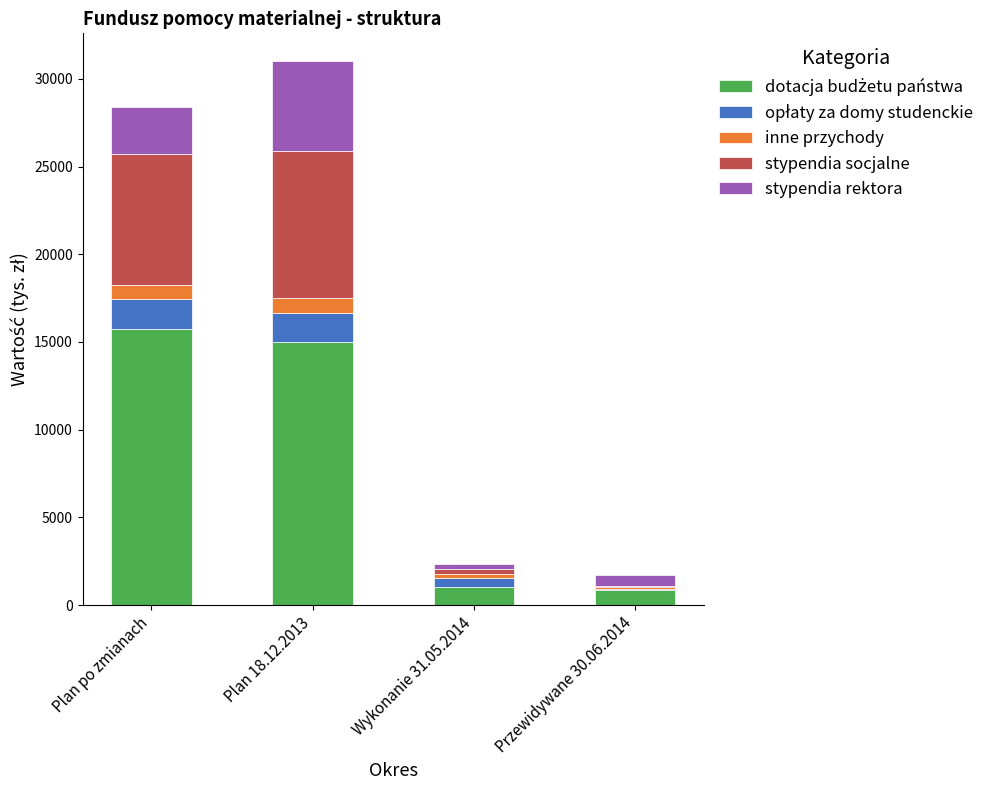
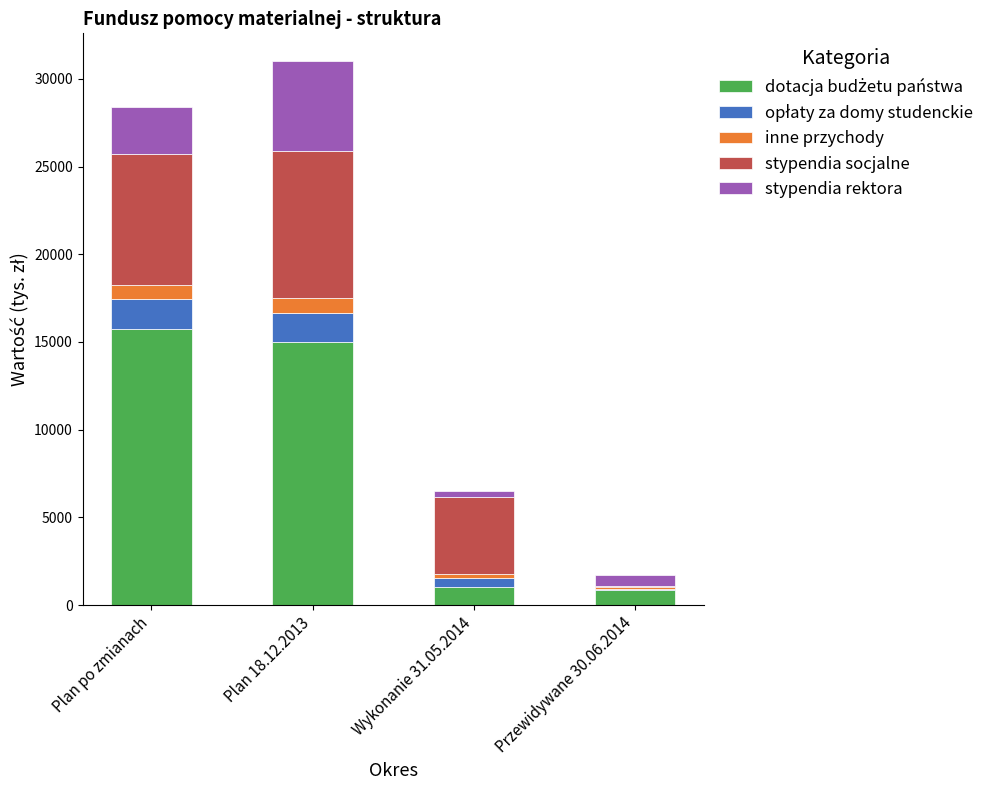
stypendia socjalne, Wykonanie 31.05.2014: 300 -> 4400
